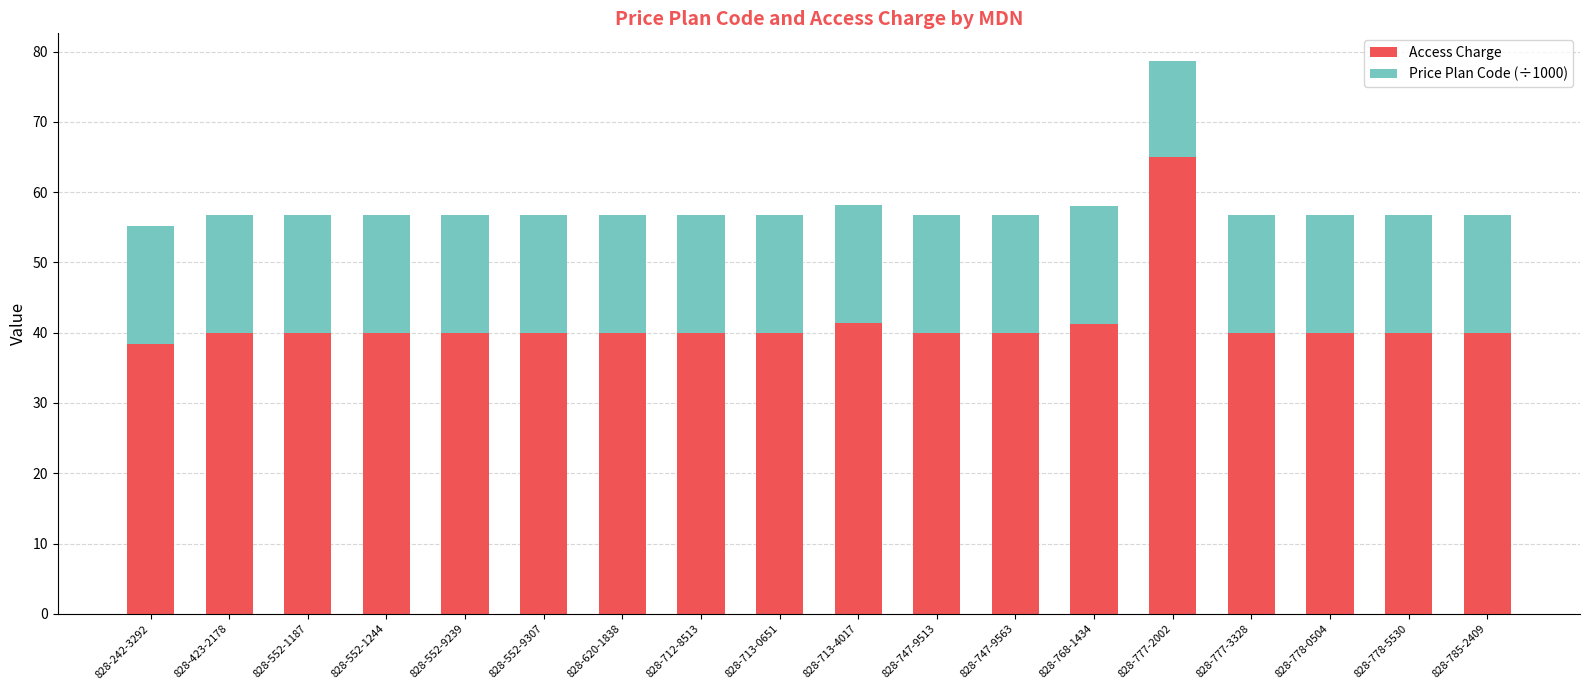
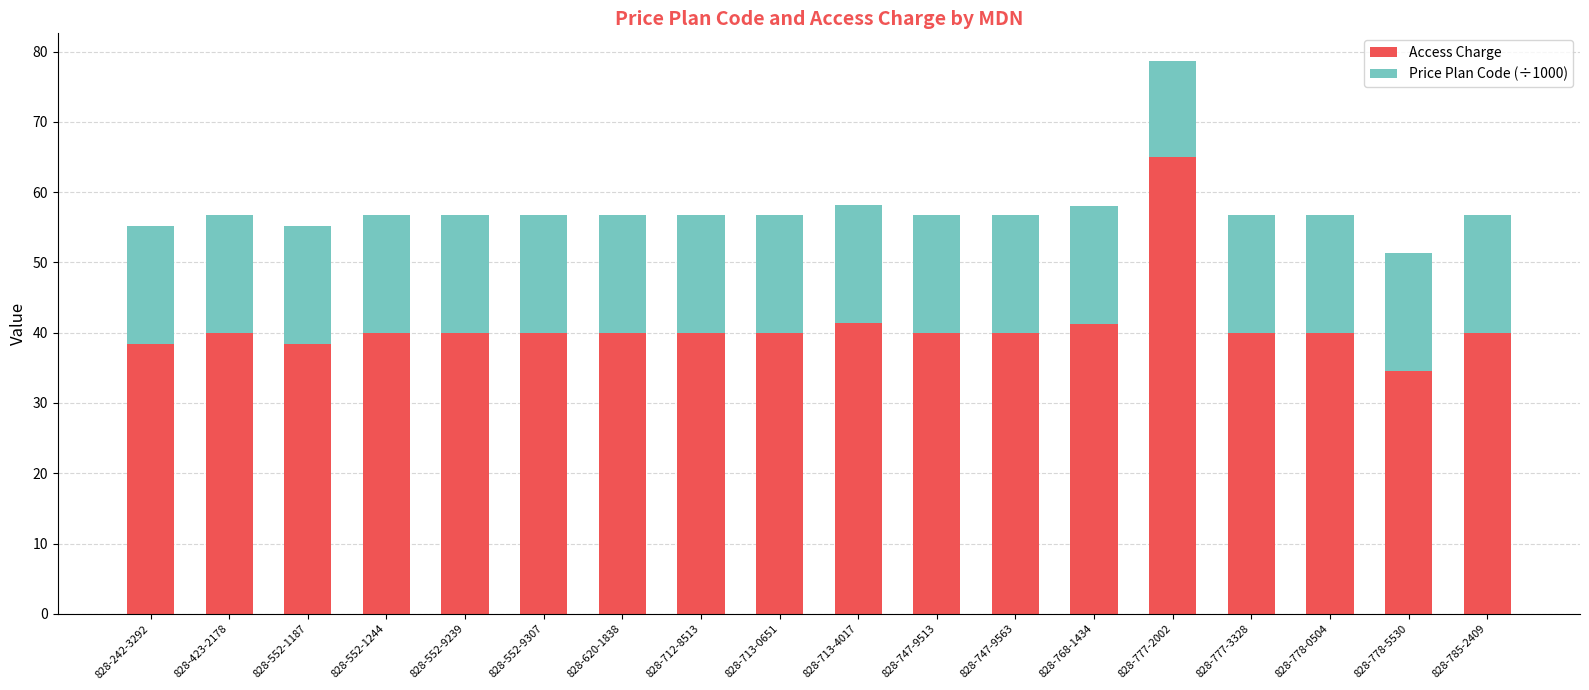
Access Charge, 828-552-1187: 40 -> 38
Access Charge, 828-778-5530: 40 -> 35
